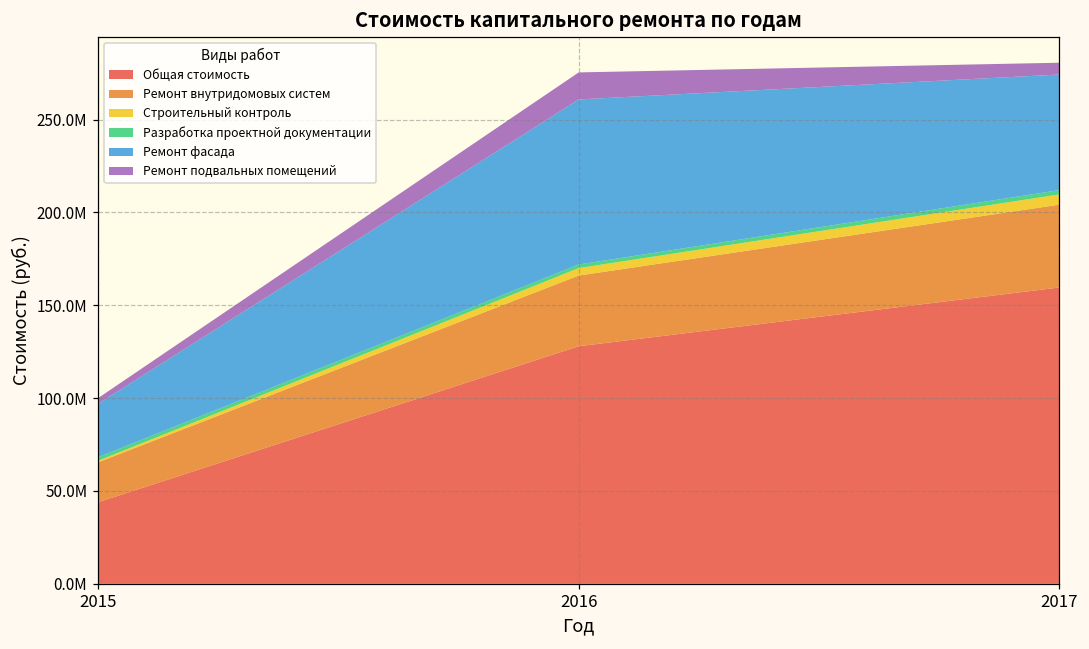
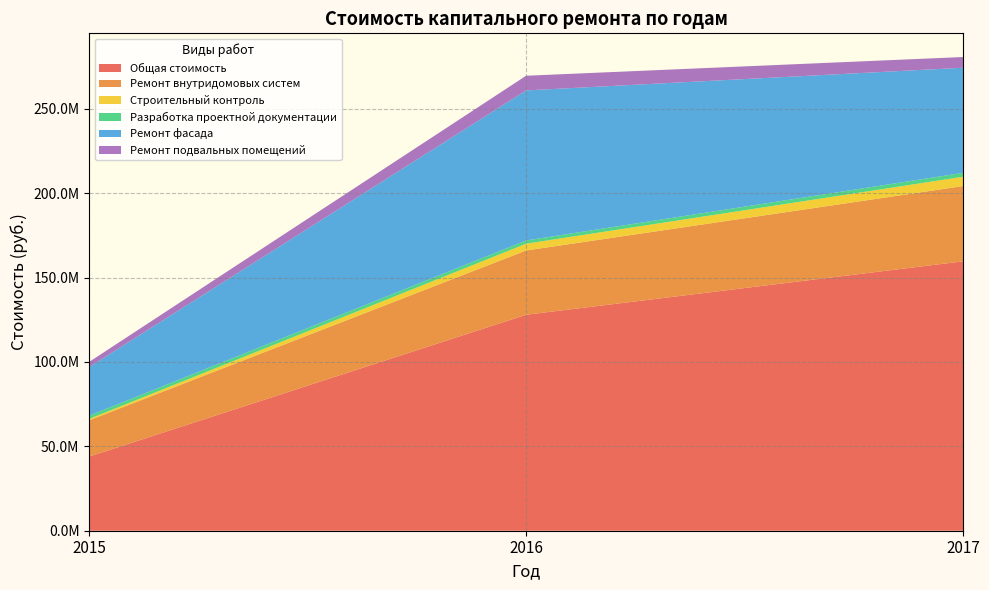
Ремонт подвальных помещений, 2016: 15000000 -> 9000000
